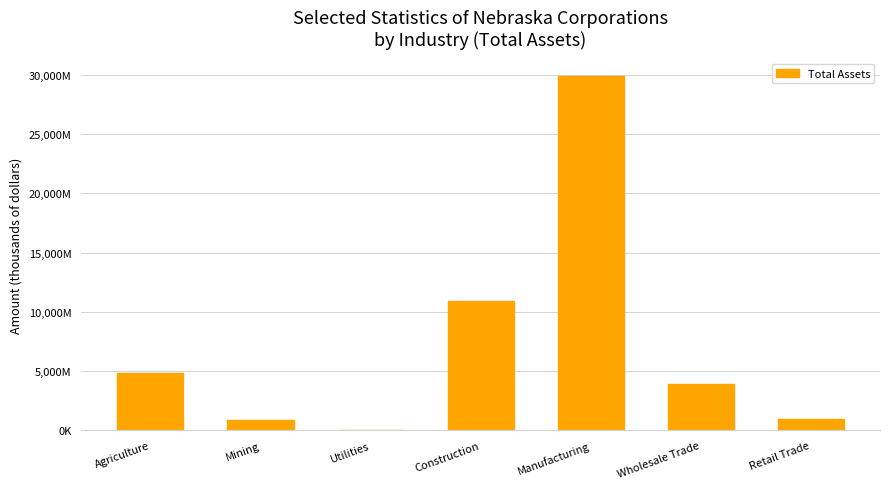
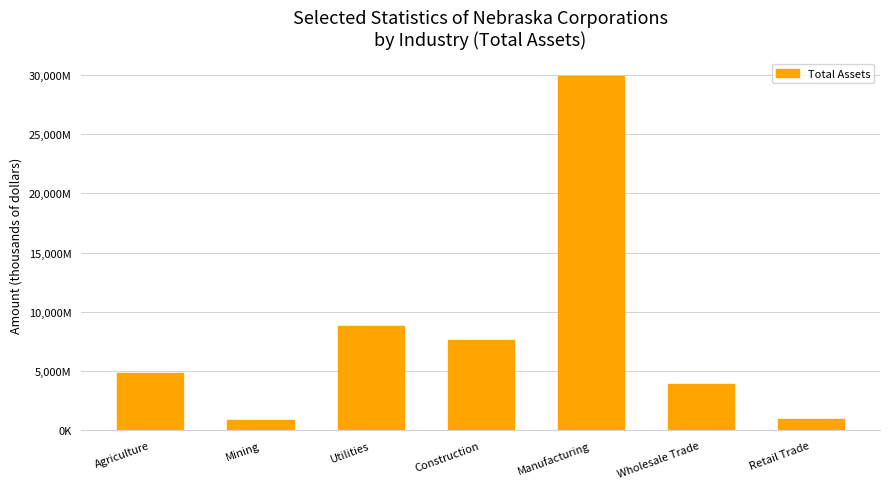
Utilities: 0 -> 8,800,000,000
Construction: 10,900,000,000 -> 7,600,000,000
